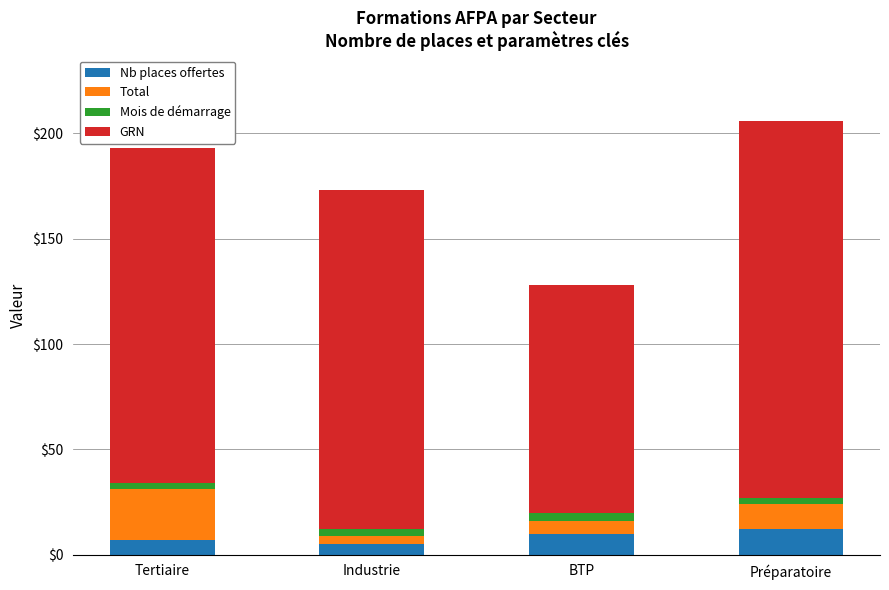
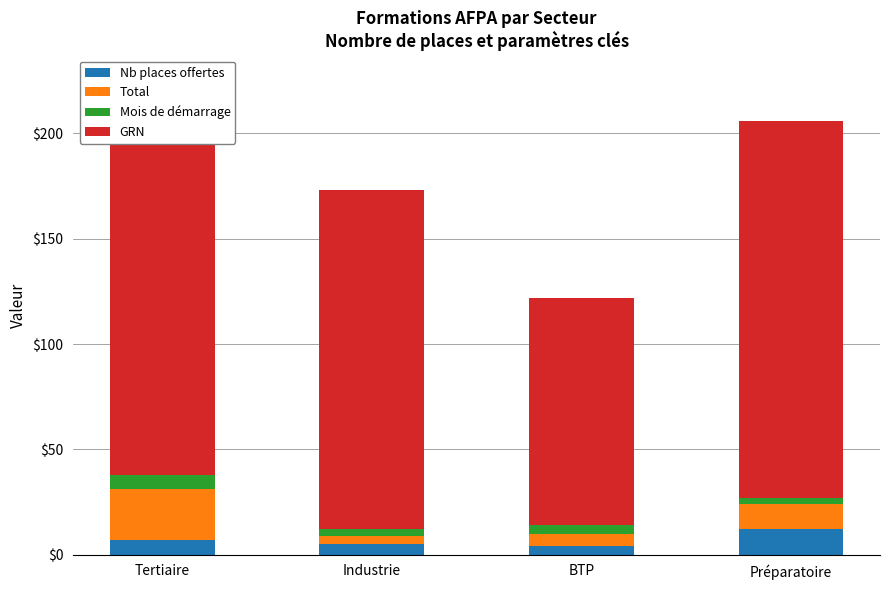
Mois de démarrage, Tertiaire: $3 -> $7
Nb places offertes, BTP: $10 -> $4
